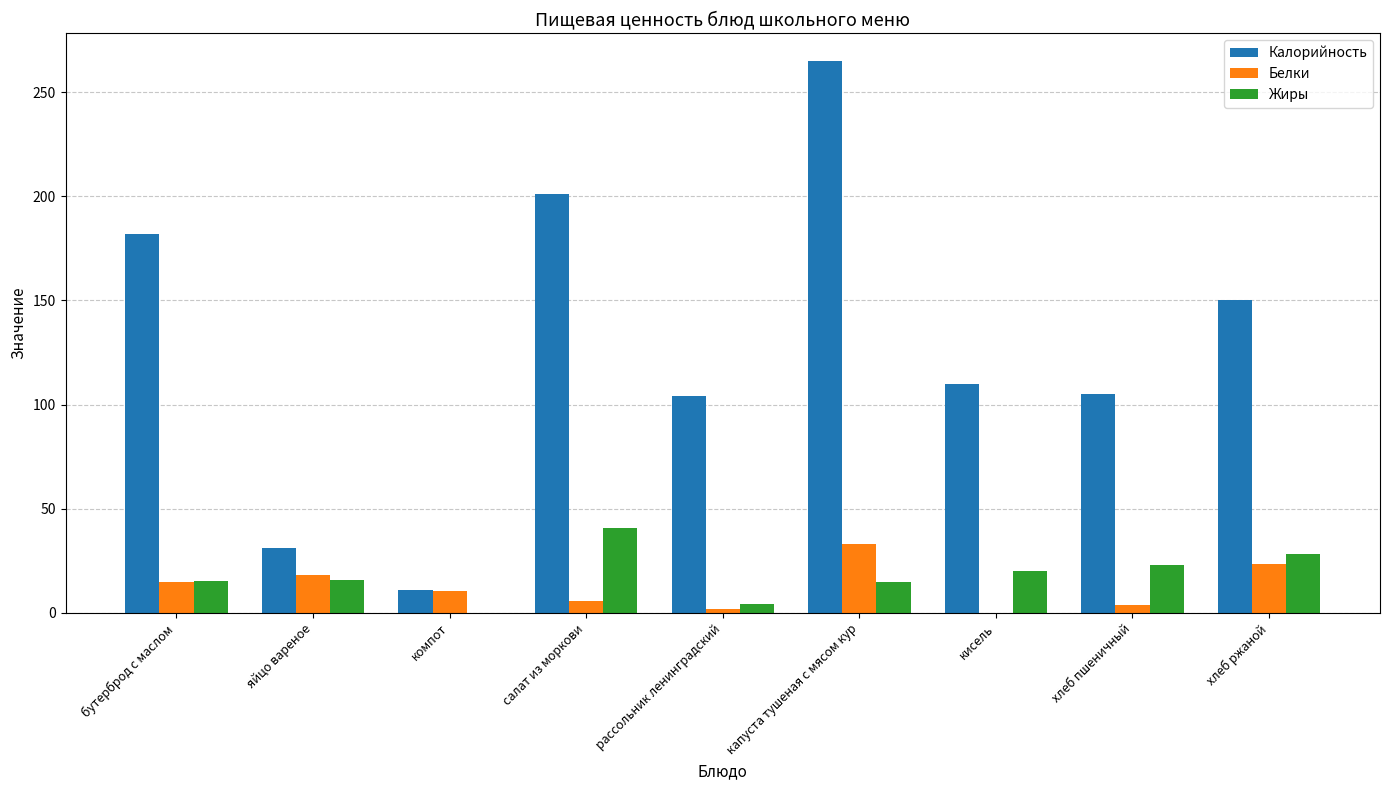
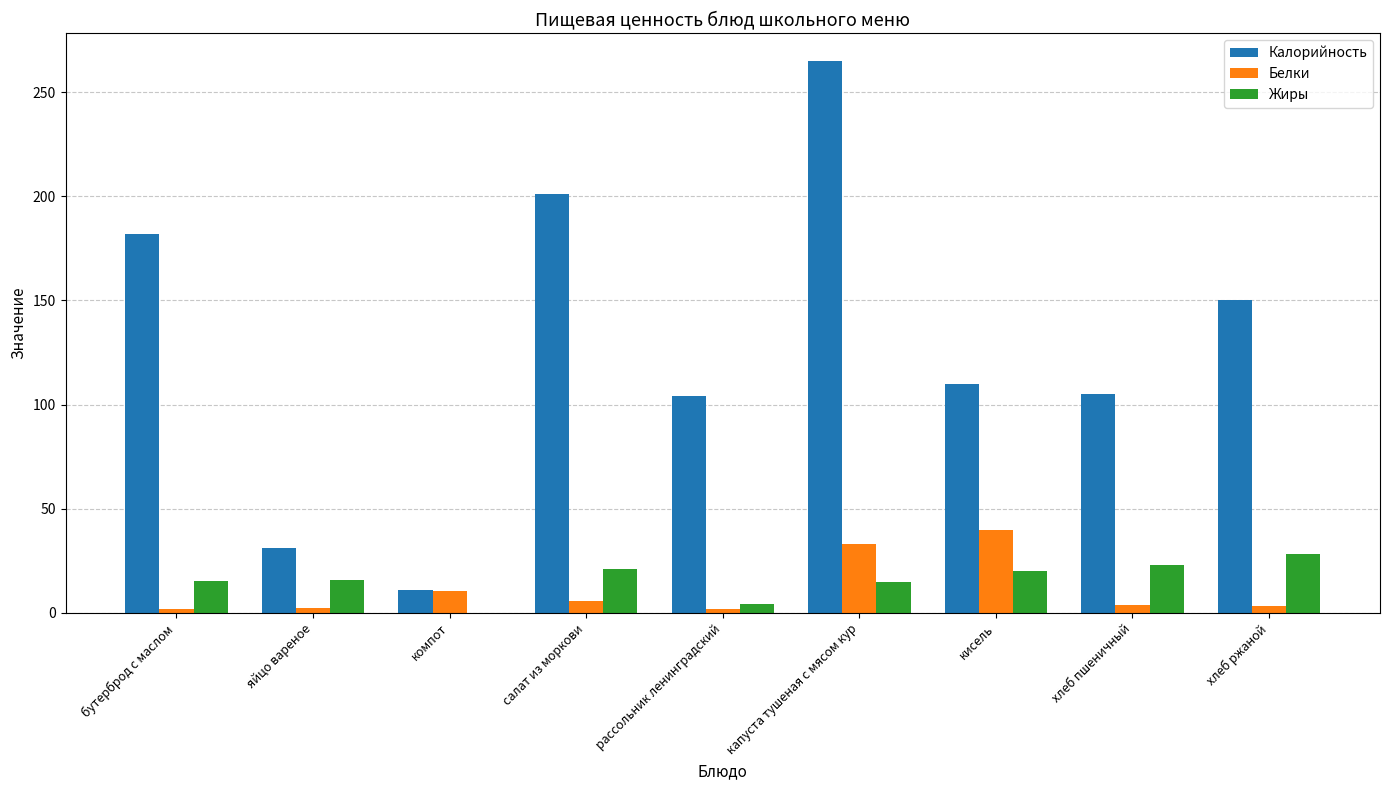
Белки, бутерброд с маслом: 15 -> 2
Белки, яйцо вареное: 18 -> 3
Жиры, салат из моркови: 41 -> 21
Белки, кисель: 0 -> 40
Белки, хлеб ржаной: 23 -> 3
